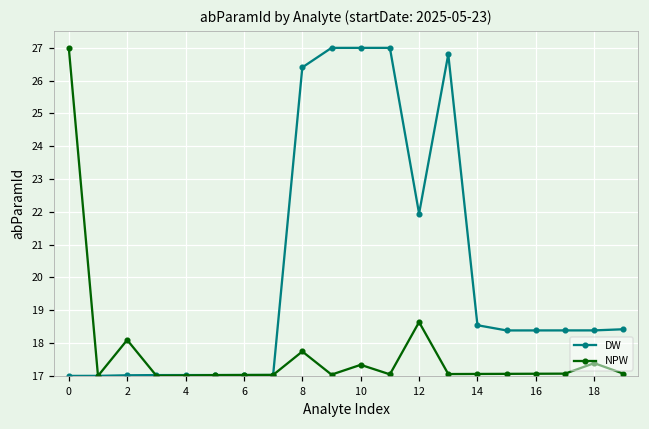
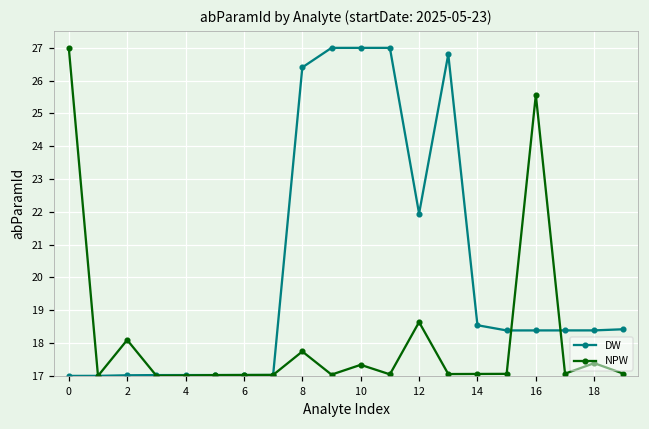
NPW, 16: 17.1 -> 25.6
